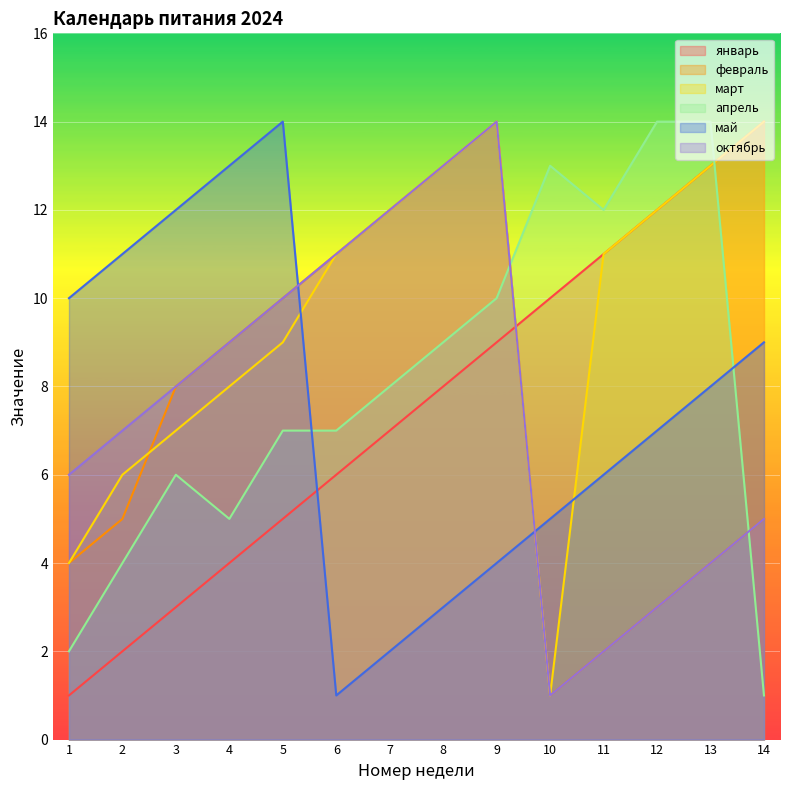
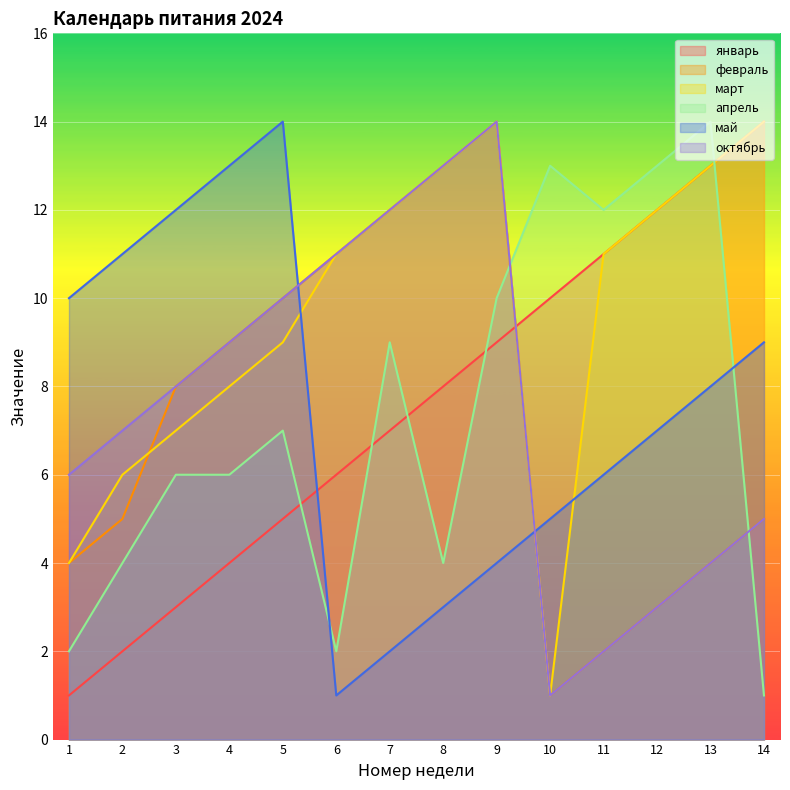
апрель, 4: 5 -> 6
апрель, 6: 7 -> 2
апрель, 7: 8 -> 9
апрель, 8: 9 -> 4
апрель, 12: 14 -> 13
